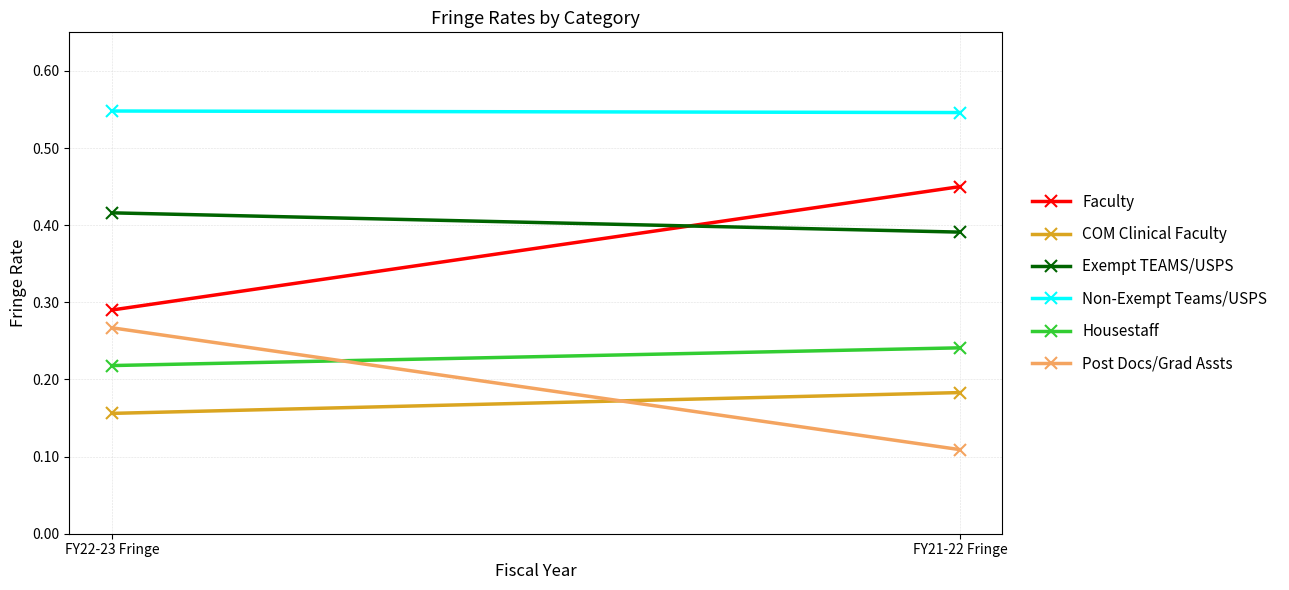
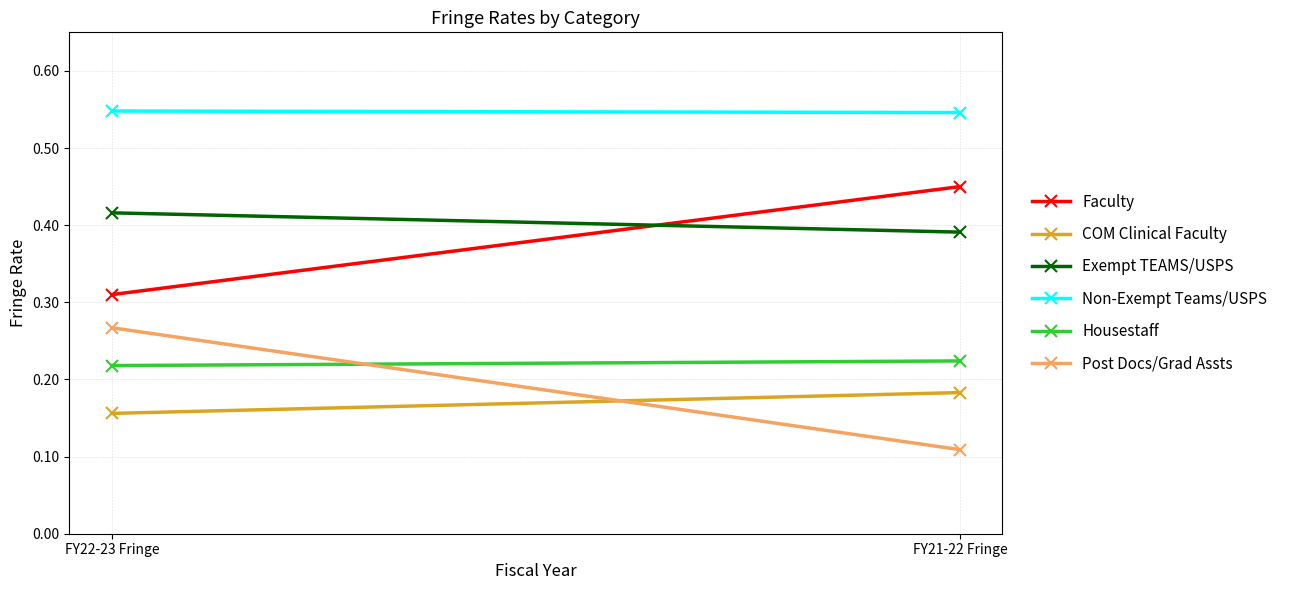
Faculty, FY22-23 Fringe: 0.29 -> 0.31
Housestaff, FY21-22 Fringe: 0.24 -> 0.22
